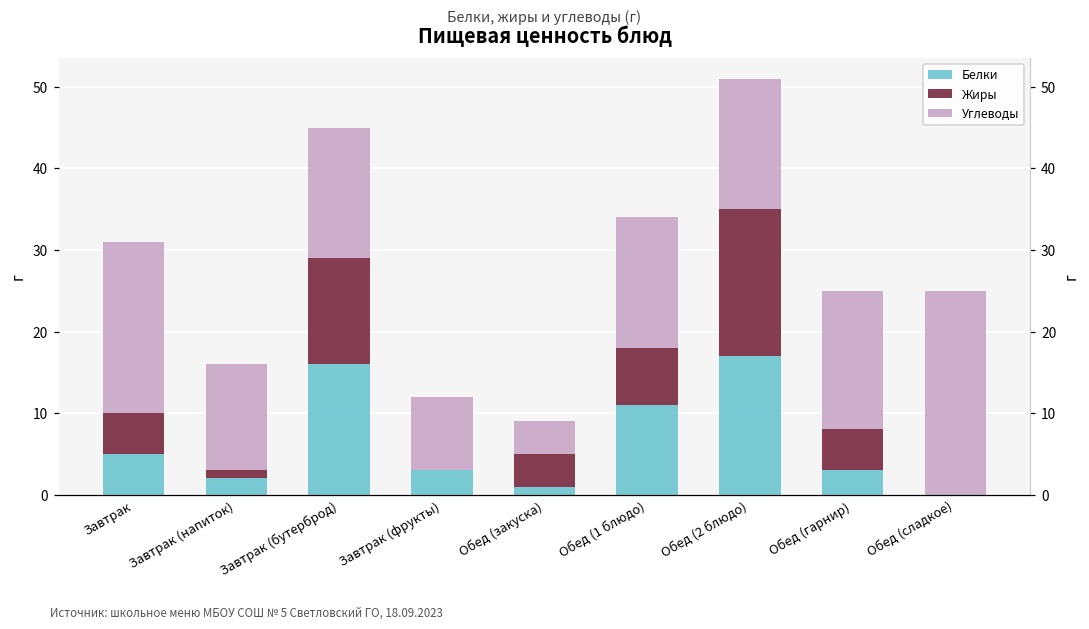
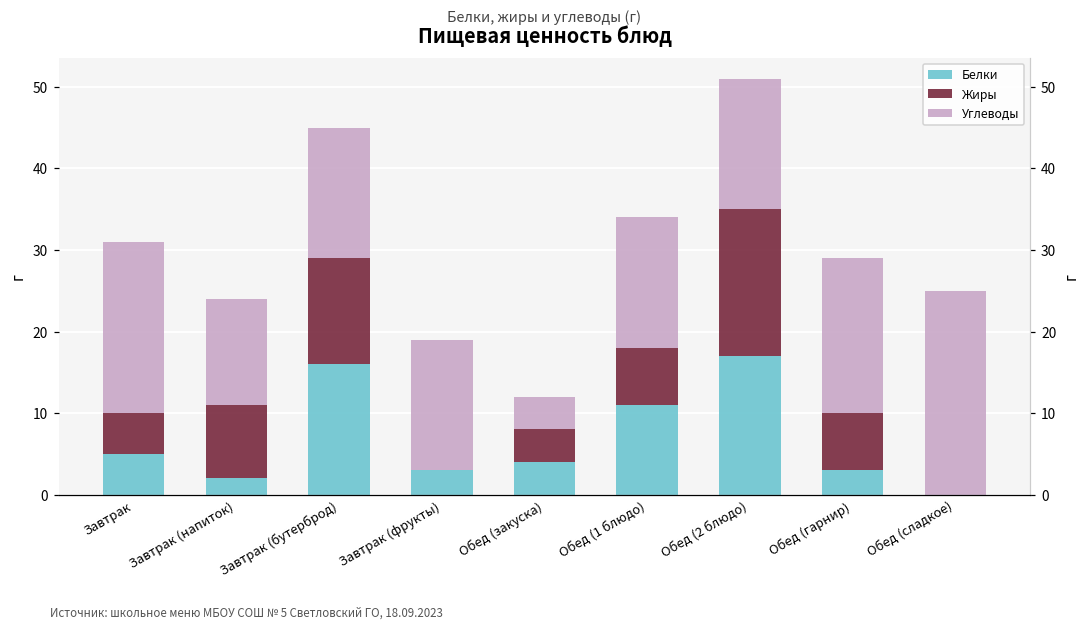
Жиры, Завтрак (напиток): 1 -> 9
Углеводы, Завтрак (фрукты): 9 -> 16
Белки, Обед (закуска): 1 -> 4
Жиры, Обед (гарнир): 5 -> 7
Углеводы, Обед (гарнир): 17 -> 19
